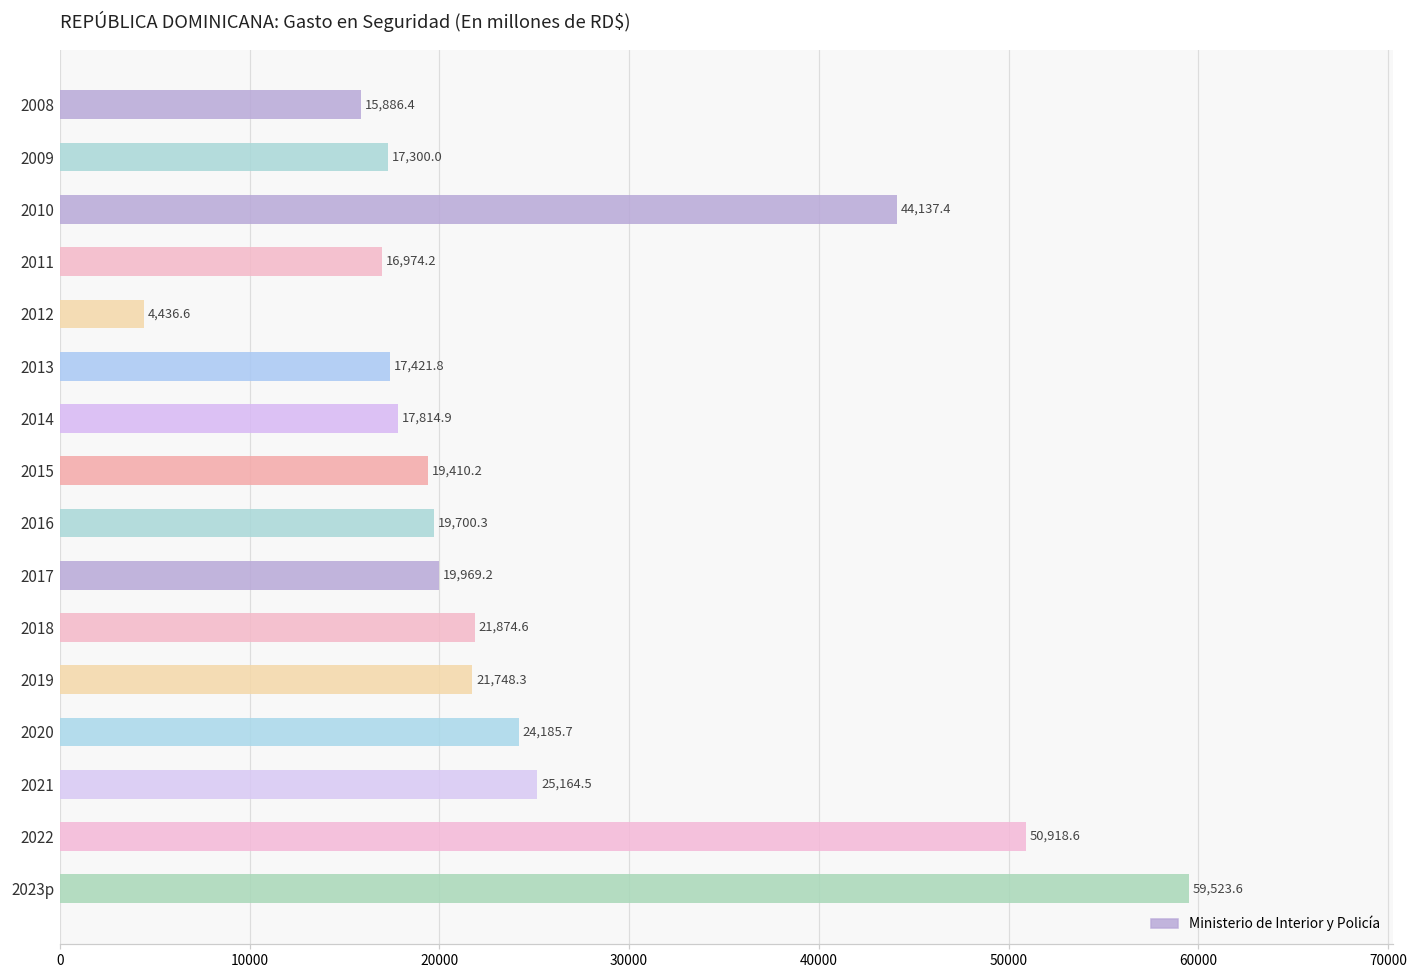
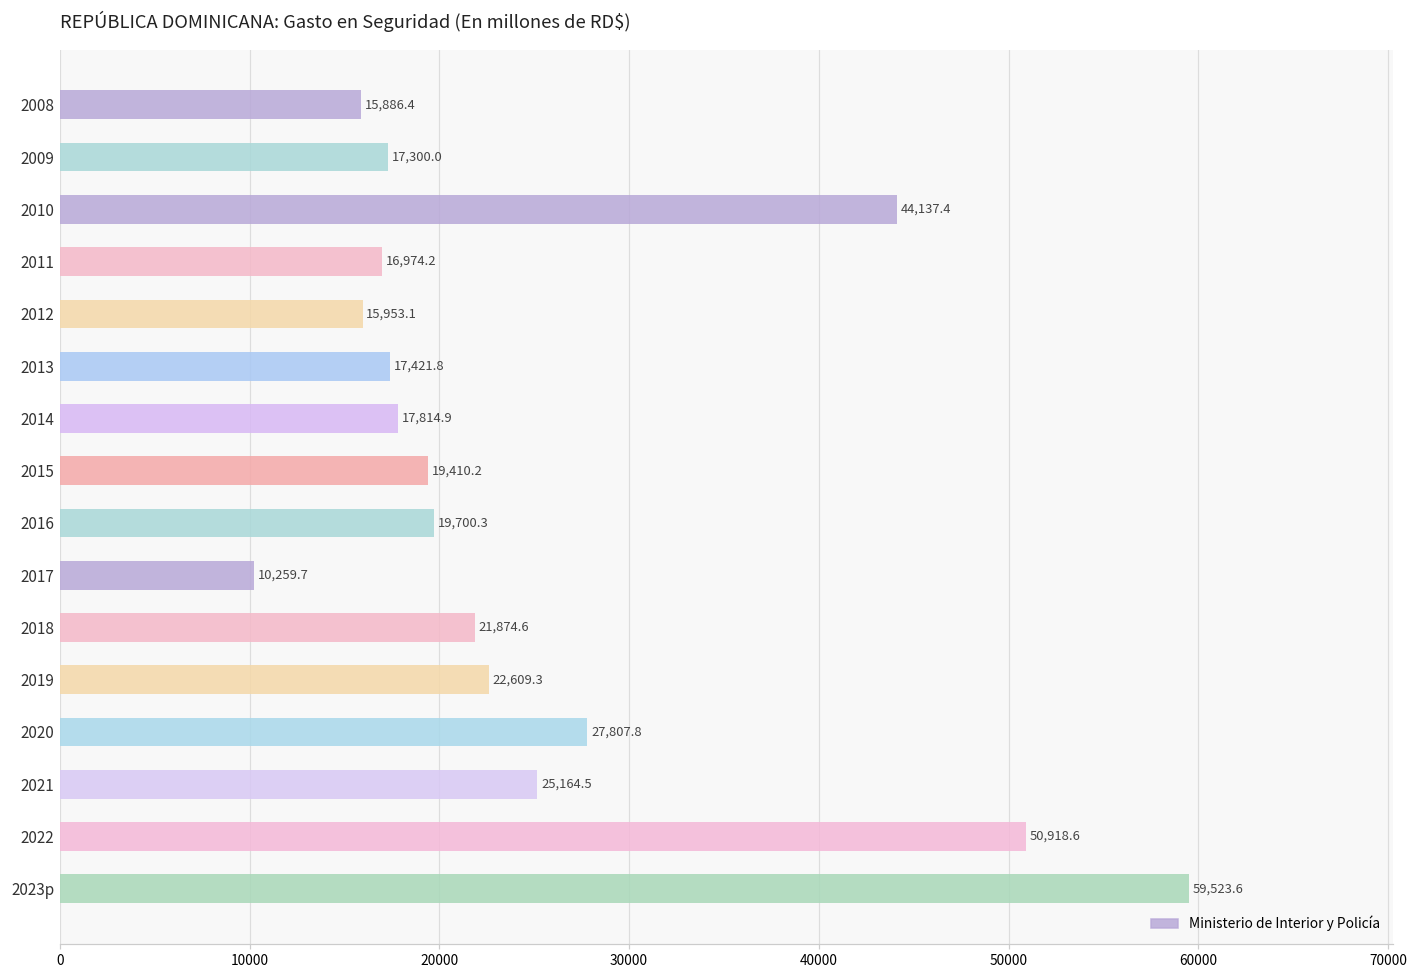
2012: 4,436.6 -> 15,953.1
2017: 19,969.2 -> 10,259.7
2019: 21,748.3 -> 22,609.3
2020: 24,185.7 -> 27,807.8
